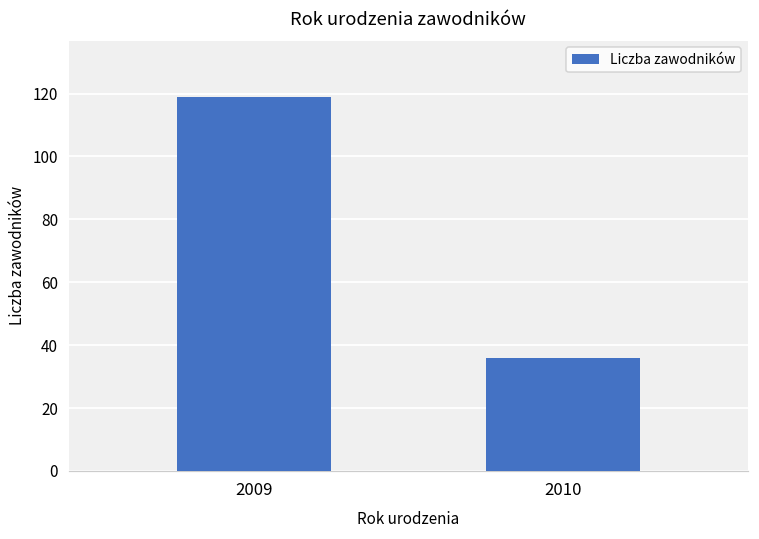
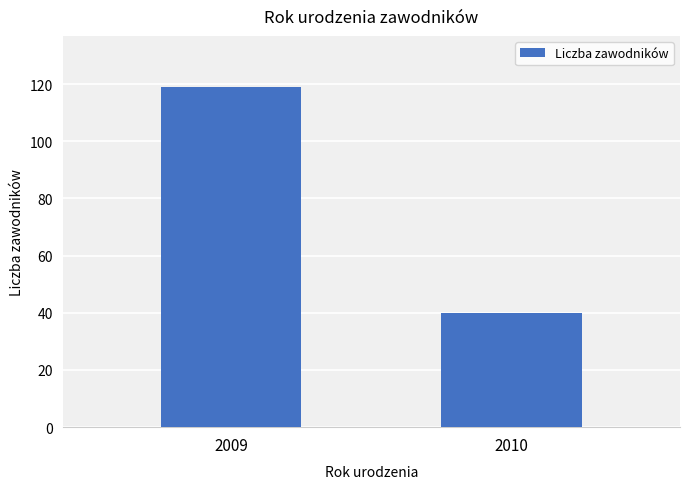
2010: 36 -> 40
